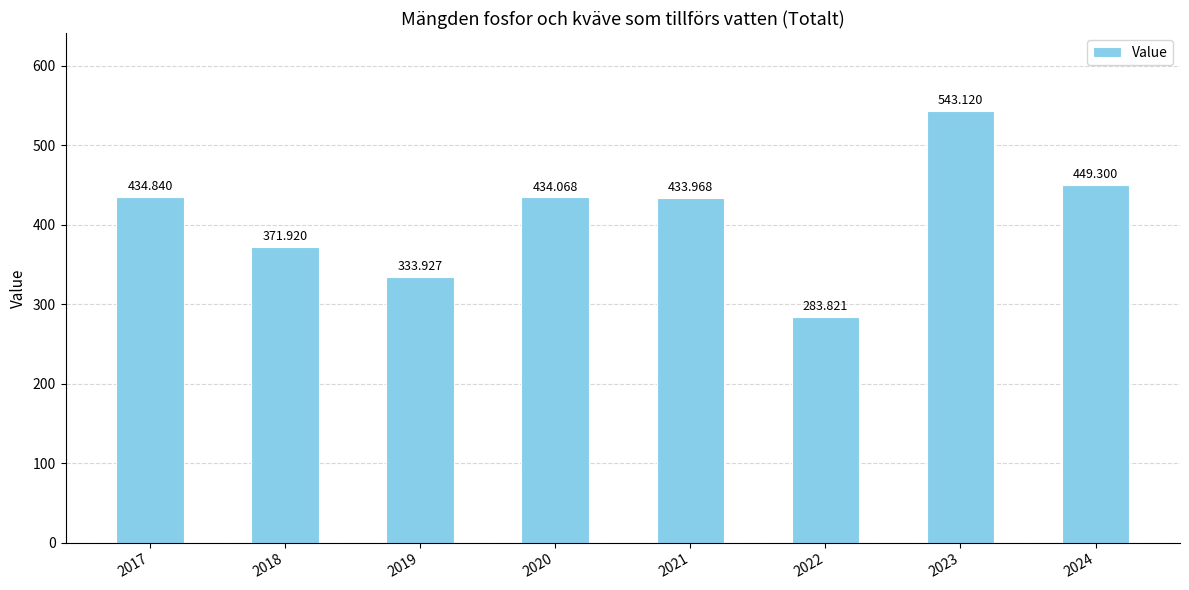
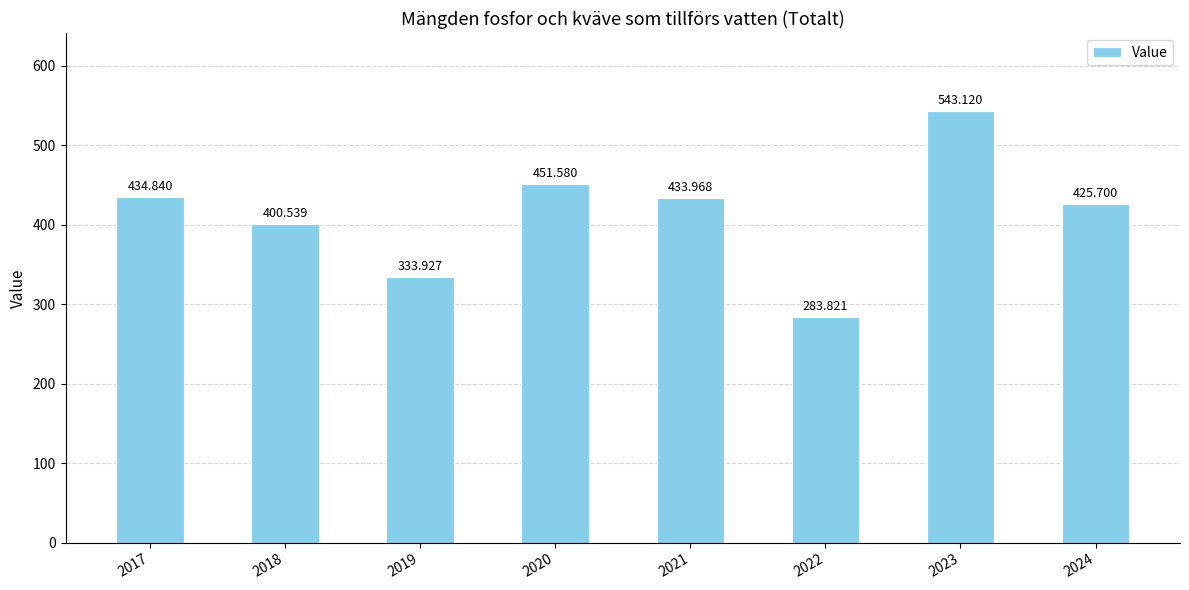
2018: 371.920 -> 400.539
2020: 434.068 -> 451.580
2024: 449.300 -> 425.700
